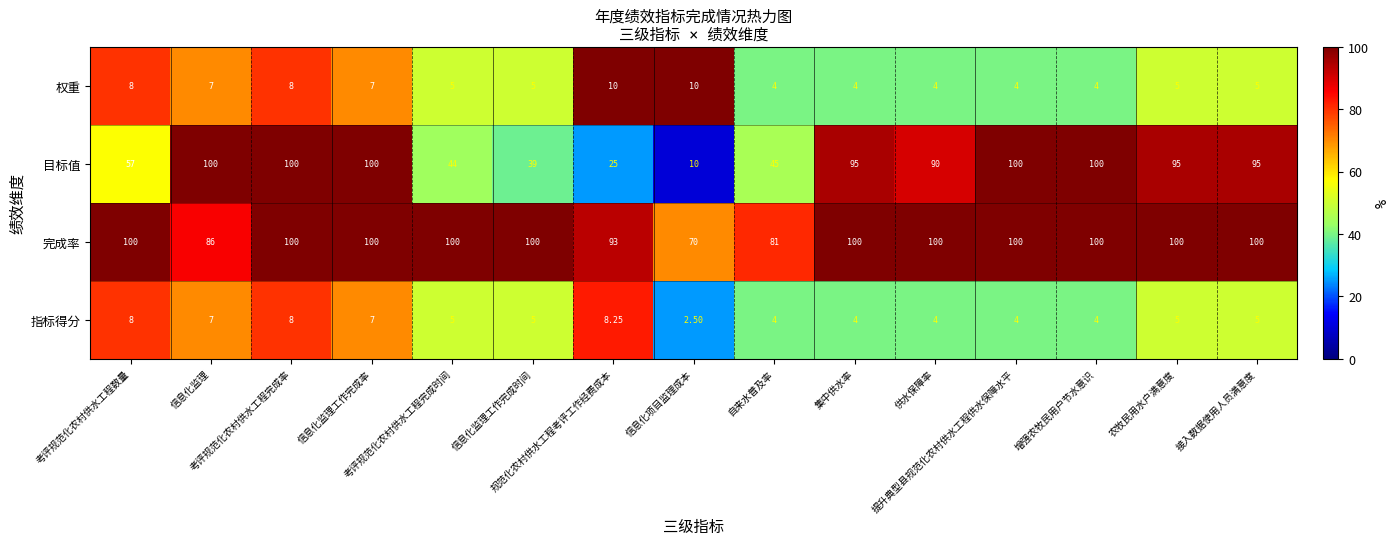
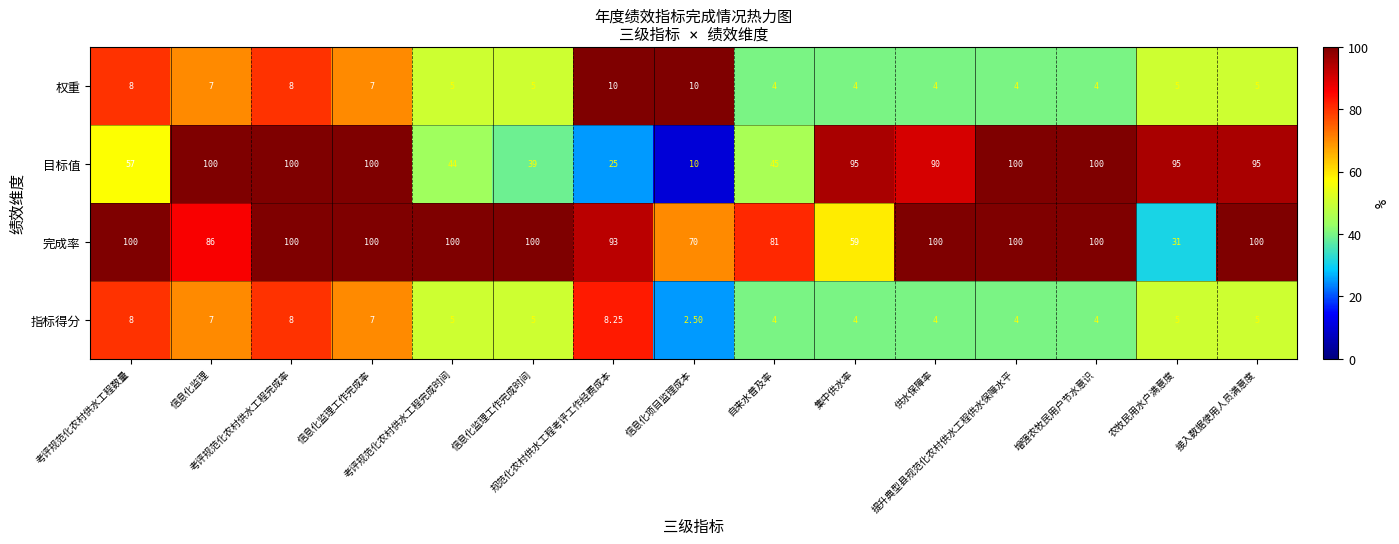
完成率, 集中供水率: 100 -> 59
完成率, 农牧民用水户满意度: 100 -> 31
